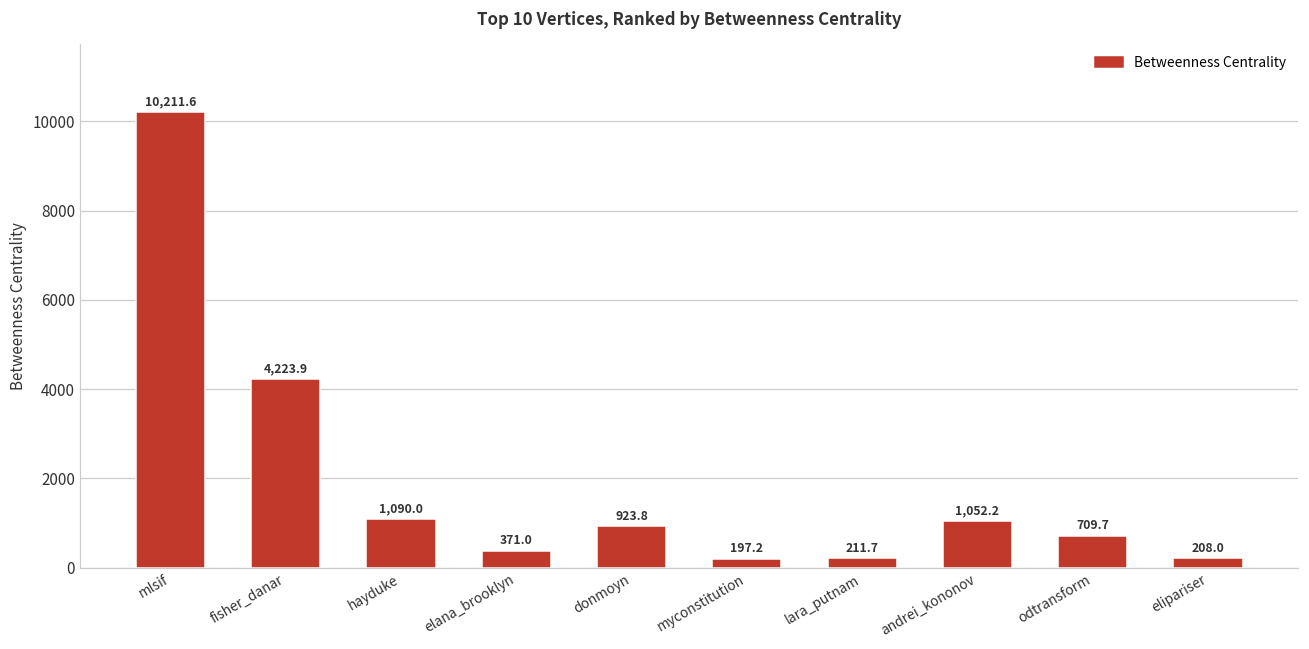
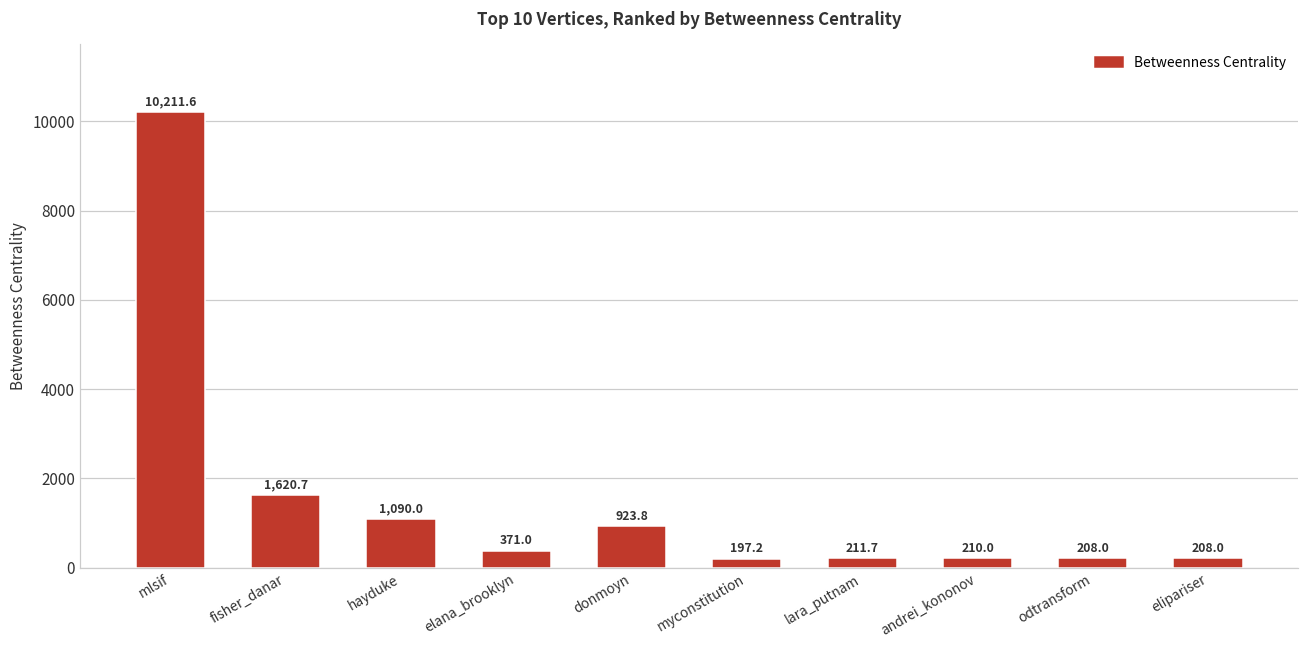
fisher_danar: 4,223.9 -> 1,620.7
andrei_kononov: 1,052.2 -> 210.0
odtransform: 709.7 -> 208.0
